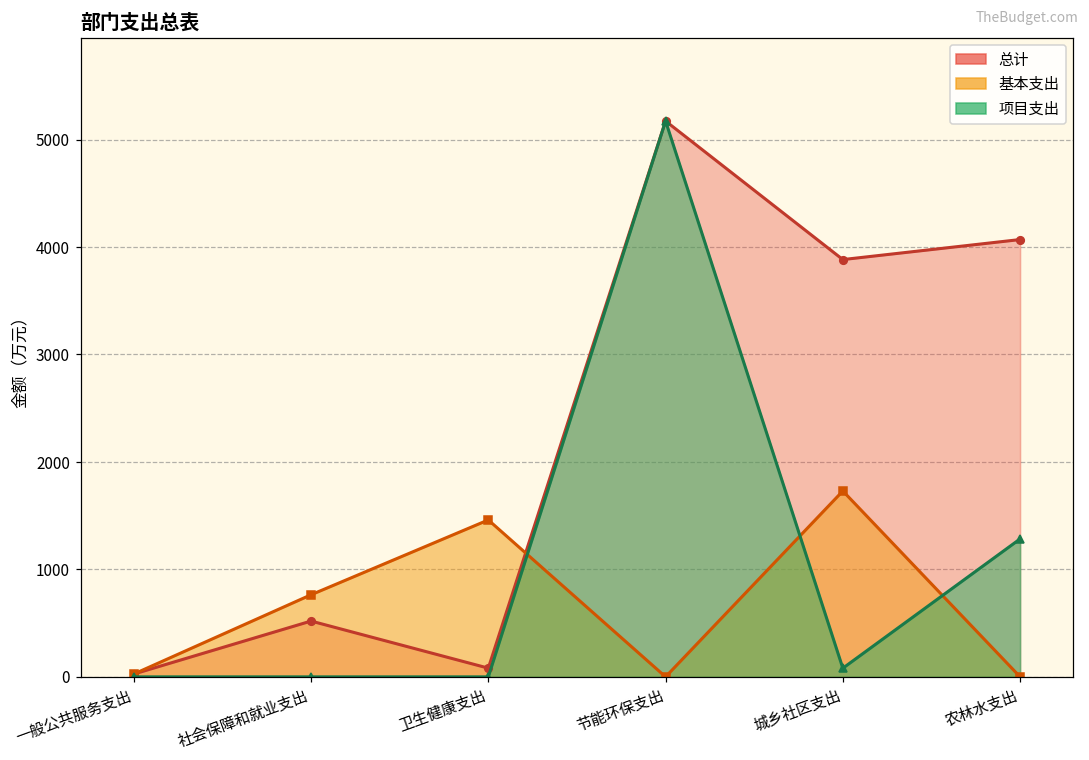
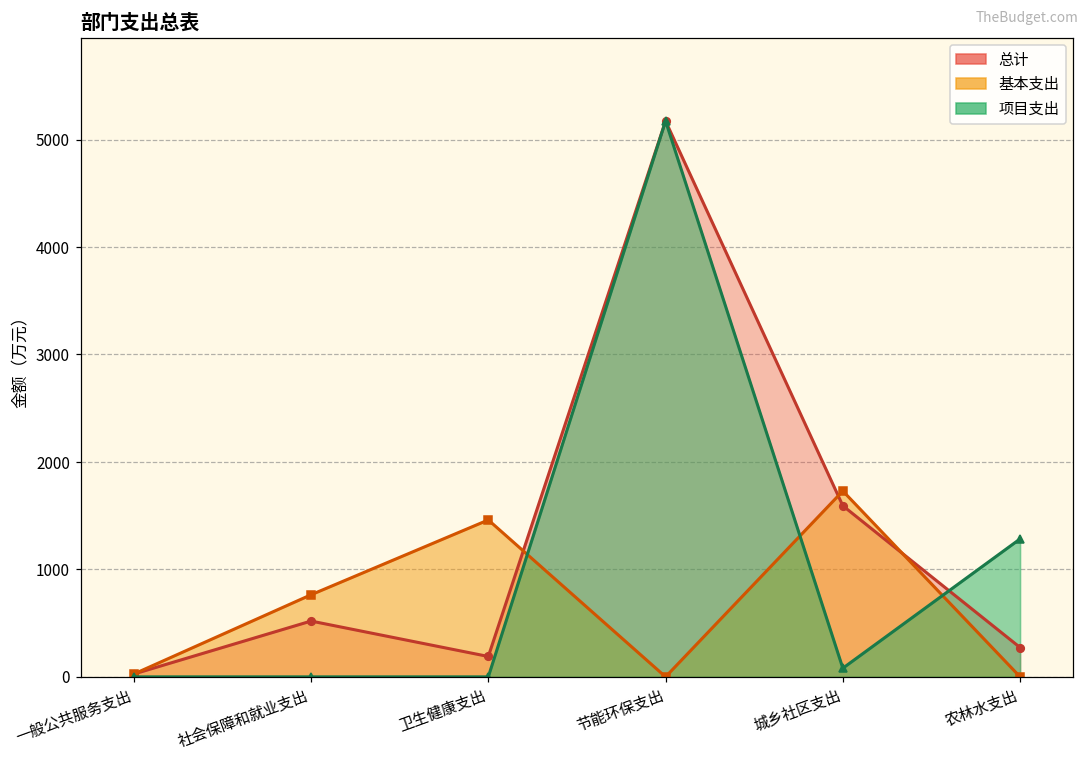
总计, 卫生健康支出: 100 -> 200
总计, 城乡社区支出: 3900 -> 1600
总计, 农林水支出: 4100 -> 300
